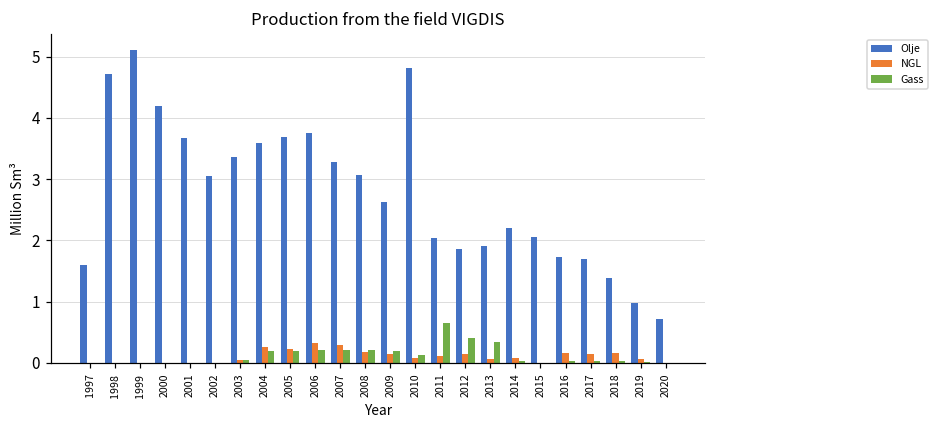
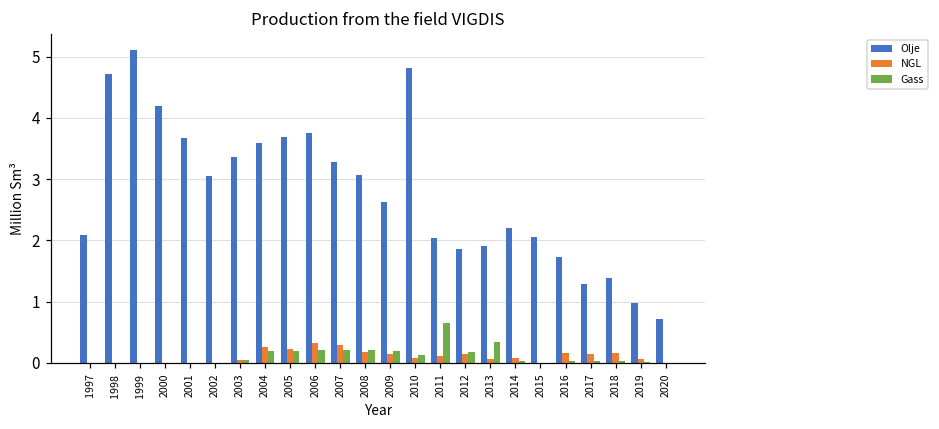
Olje, 1997: 1.6 -> 2.1
Gass, 2012: 0.4 -> 0.2
Olje, 2017: 1.7 -> 1.3
